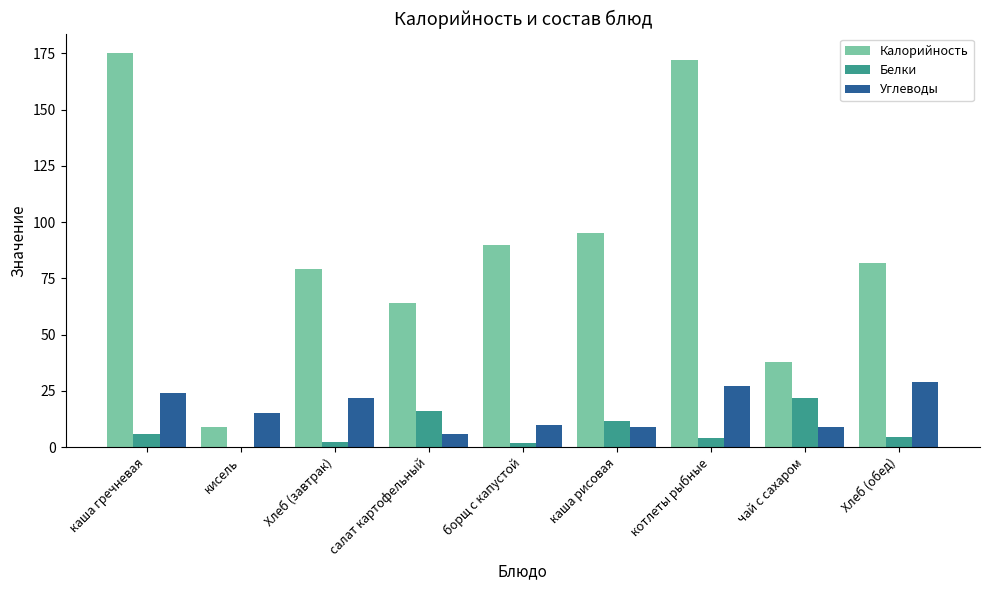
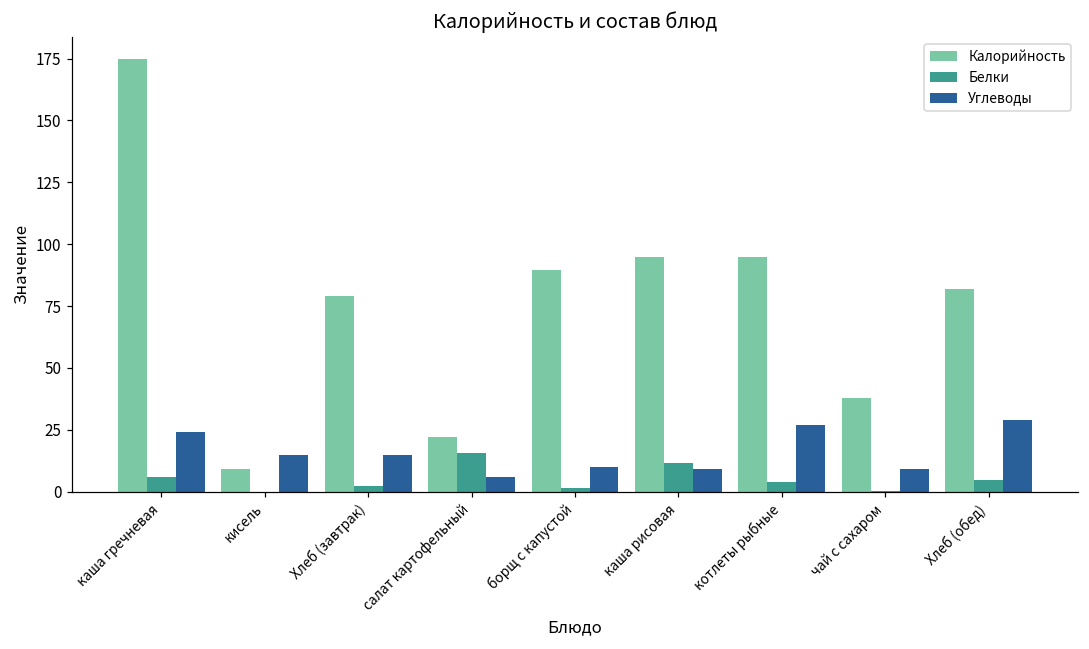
Углеводы, Хлеб (завтрак): 22 -> 15
Калорийность, салат картофельный: 64 -> 22
Калорийность, котлеты рыбные: 172 -> 95
Белки, чай с сахаром: 22 -> 0
